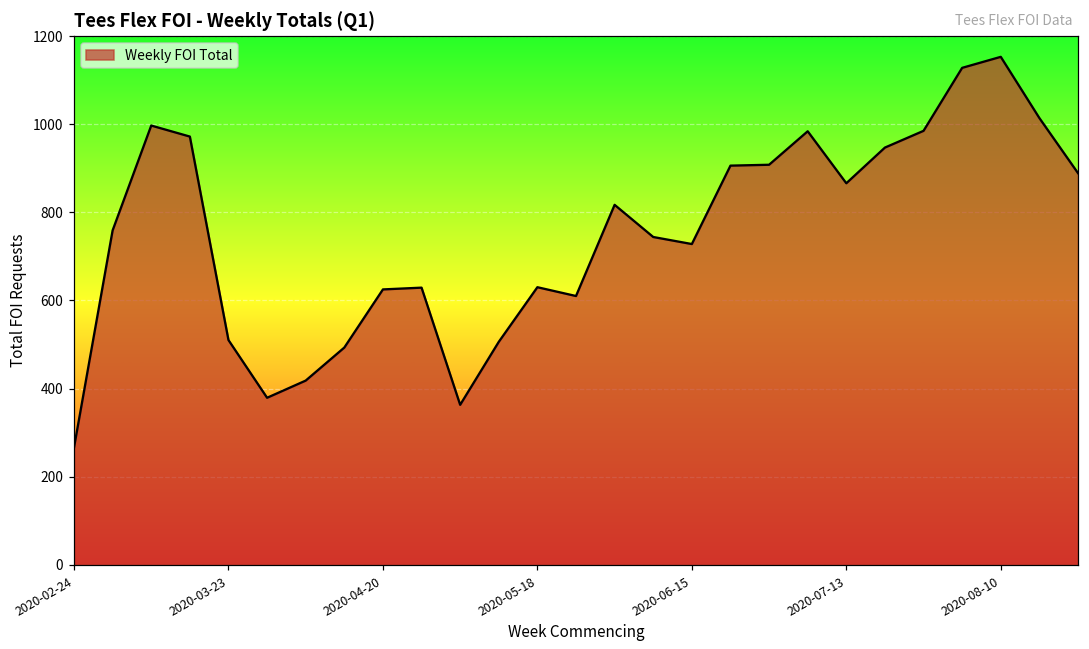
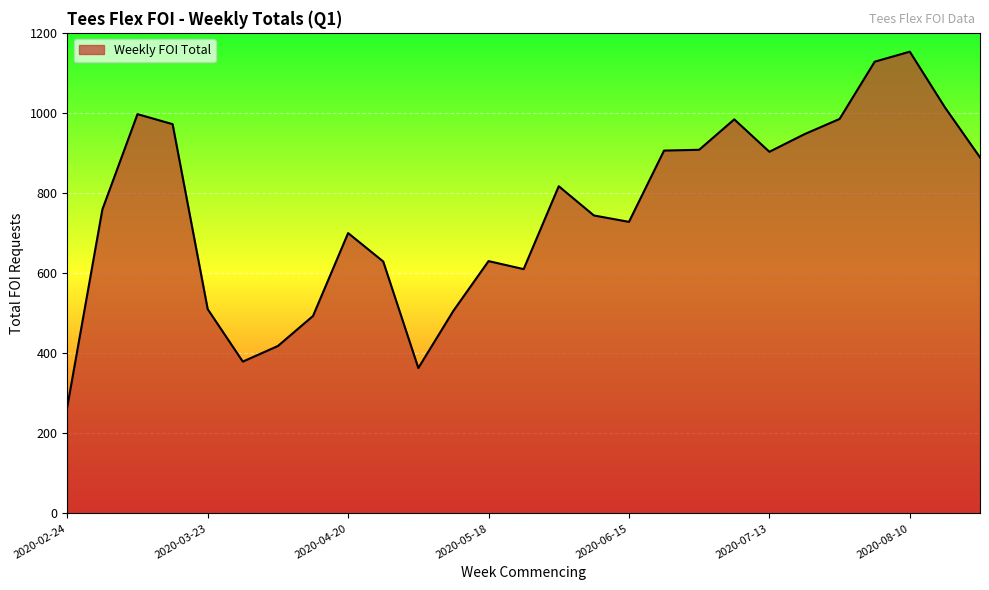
2020-04-20: 630 -> 700
2020-07-13: 870 -> 900
